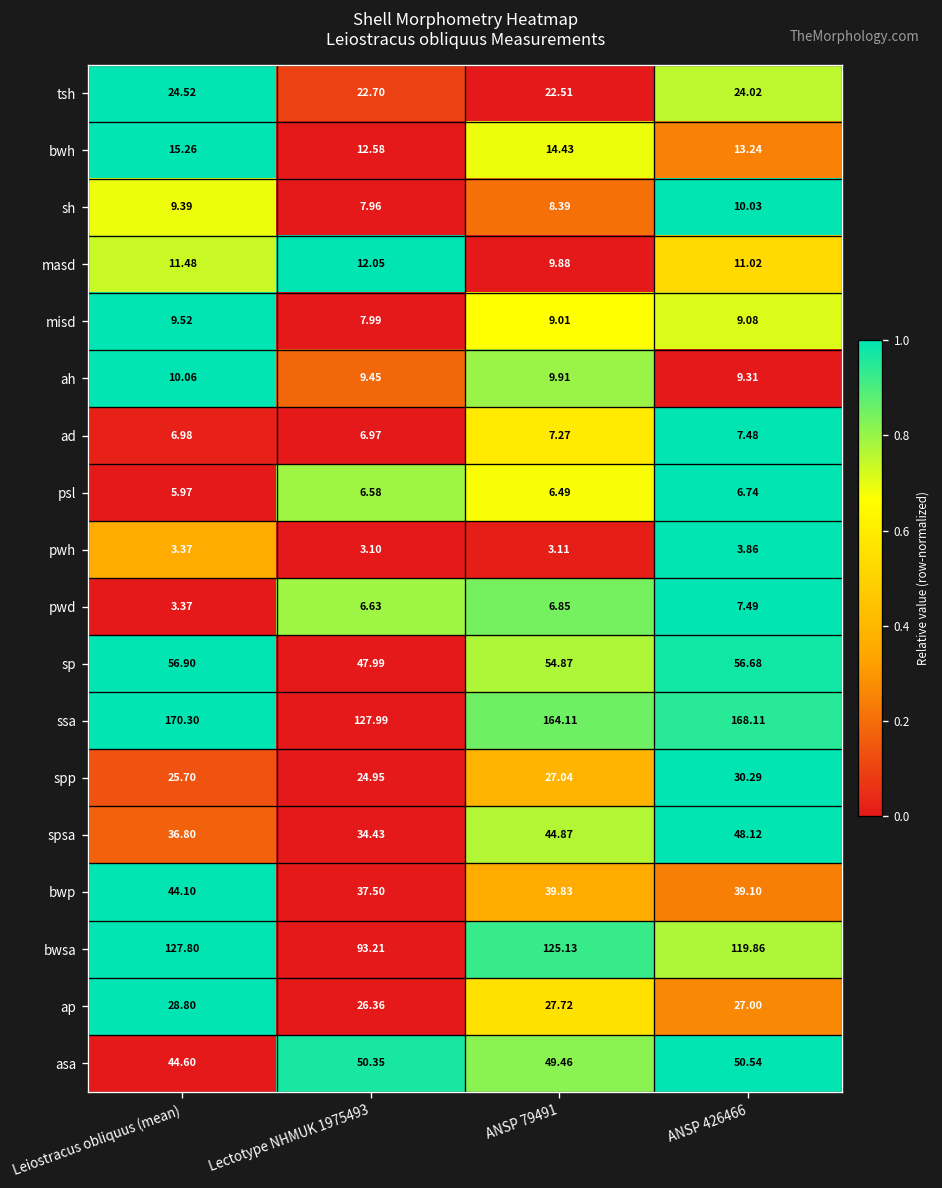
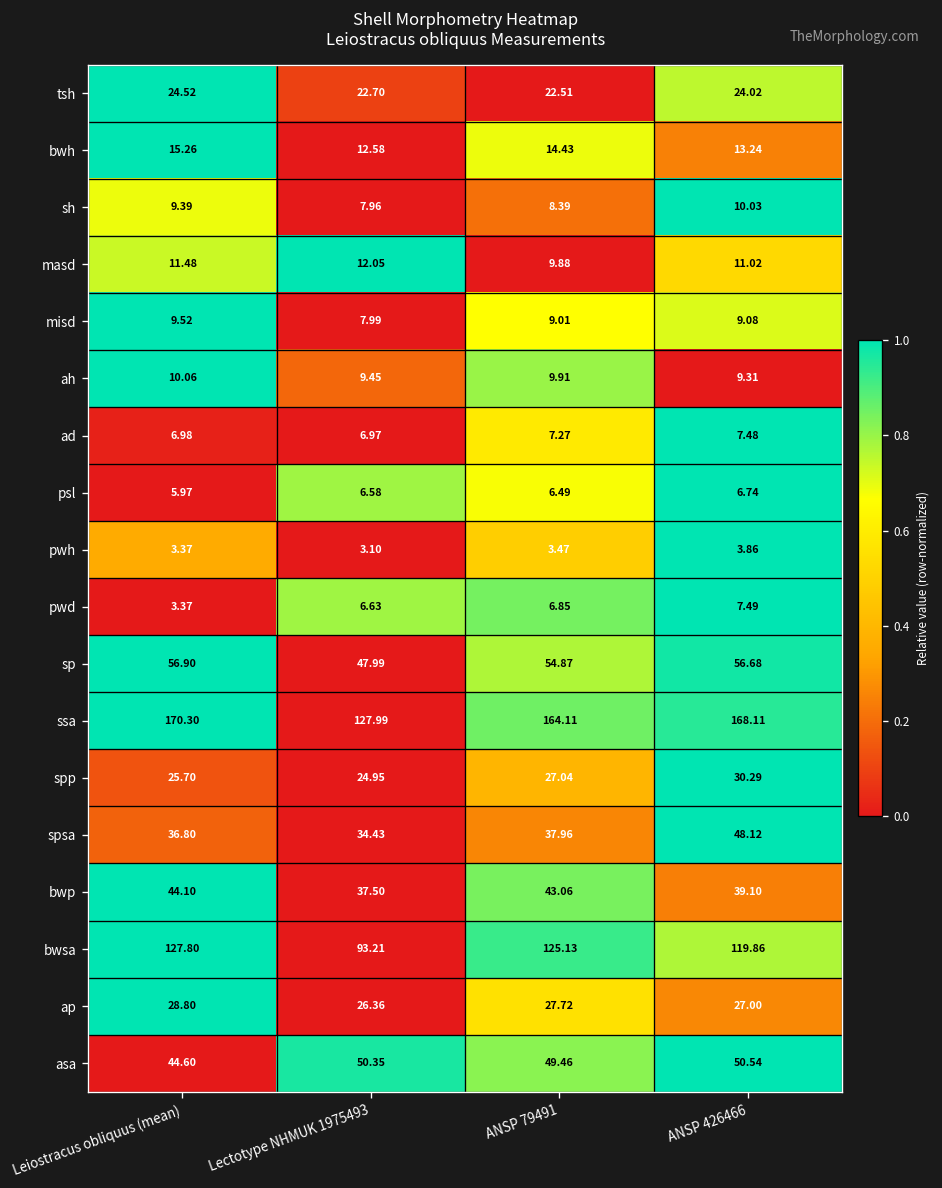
pwh, ANSP 79491: 3.11 -> 3.47
spsa, ANSP 79491: 44.87 -> 37.96
bwp, ANSP 79491: 39.83 -> 43.06
